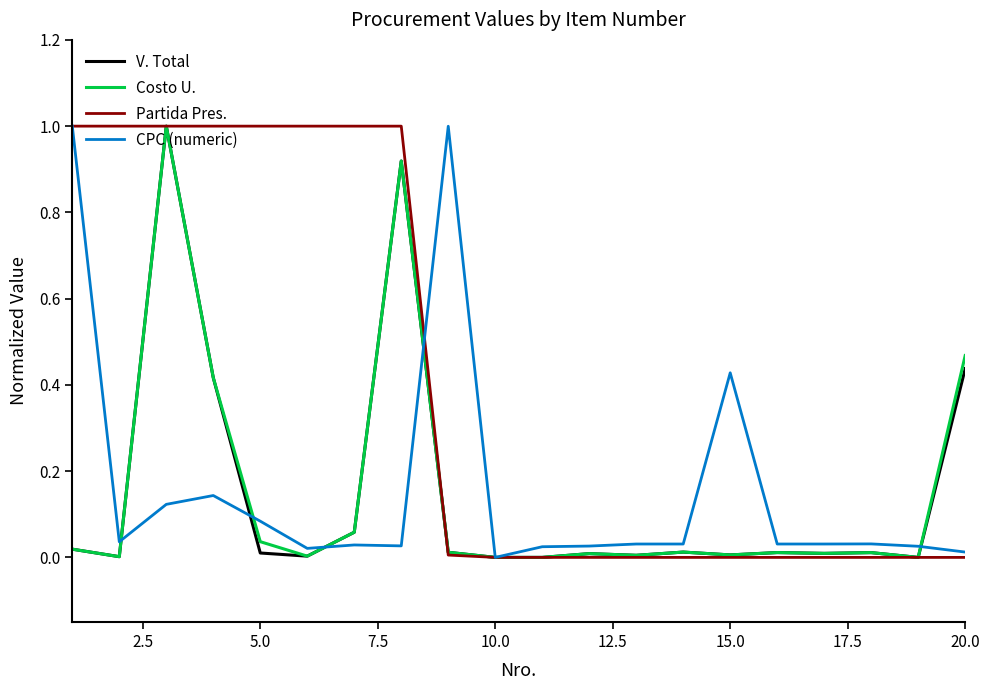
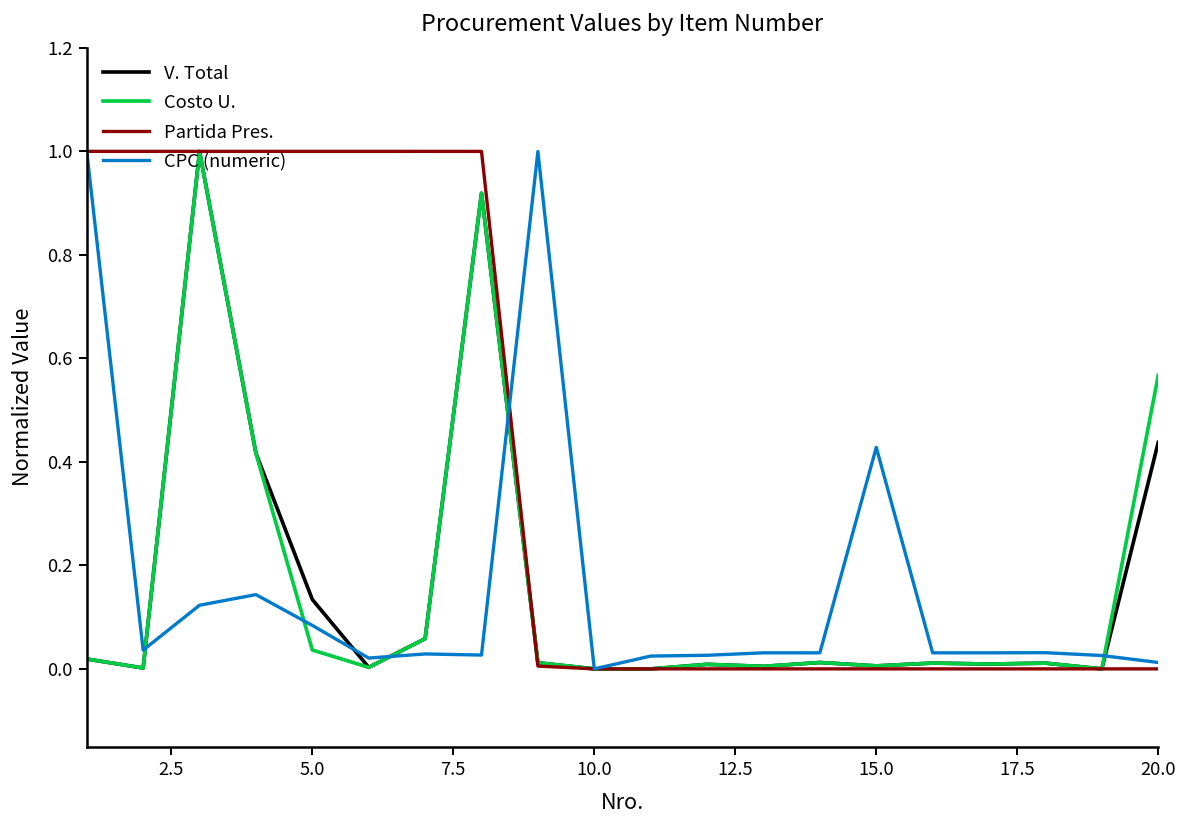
V. Total, 5.0: 0.01 -> 0.13
Costo U., 20.0: 0.47 -> 0.57
